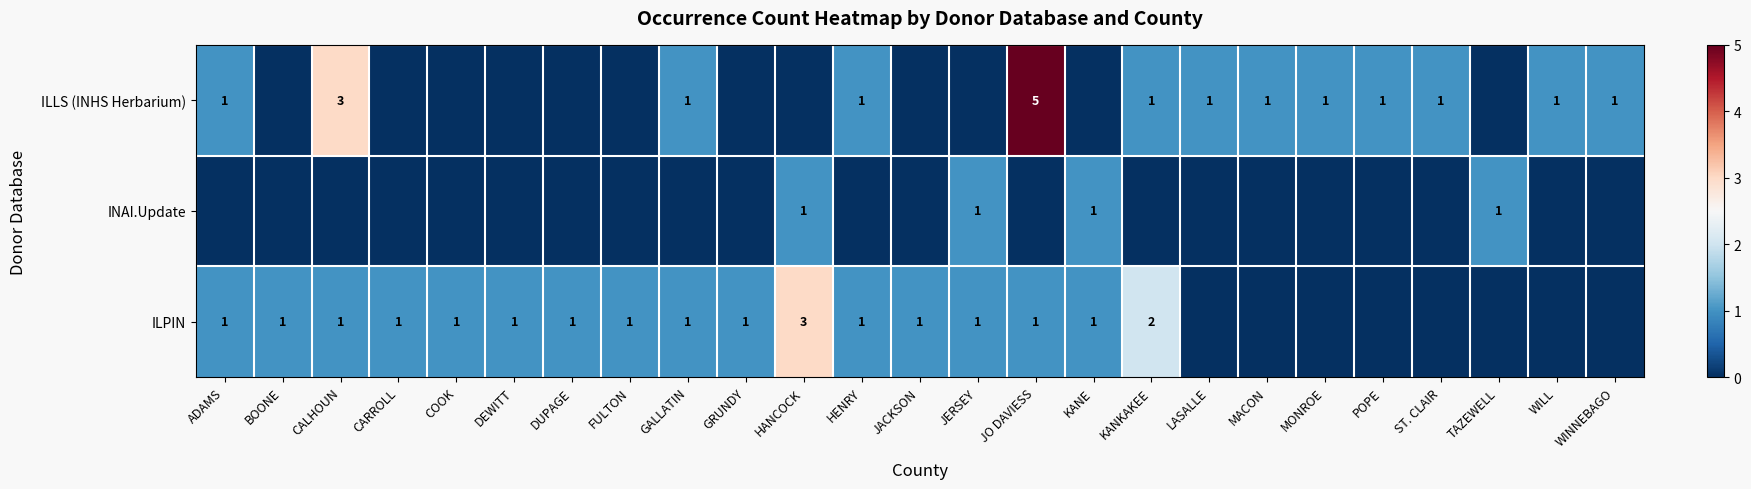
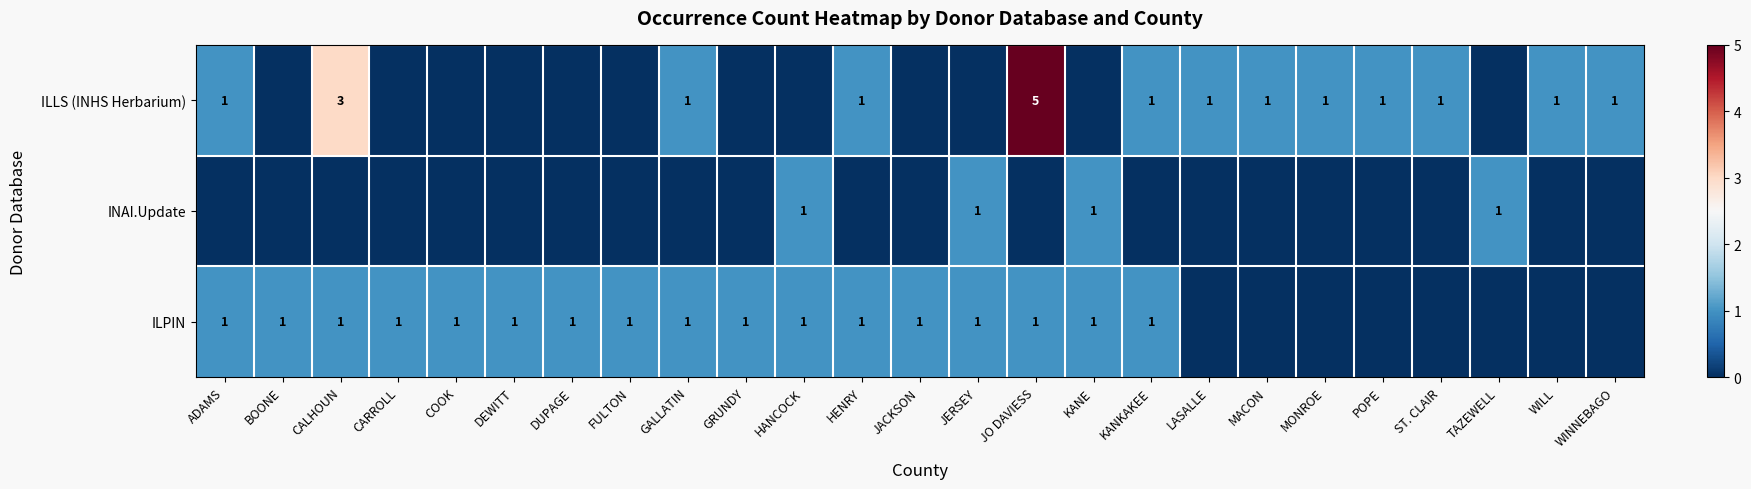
ILPIN, HANCOCK: 3 -> 1
ILPIN, KANKAKEE: 2 -> 1
